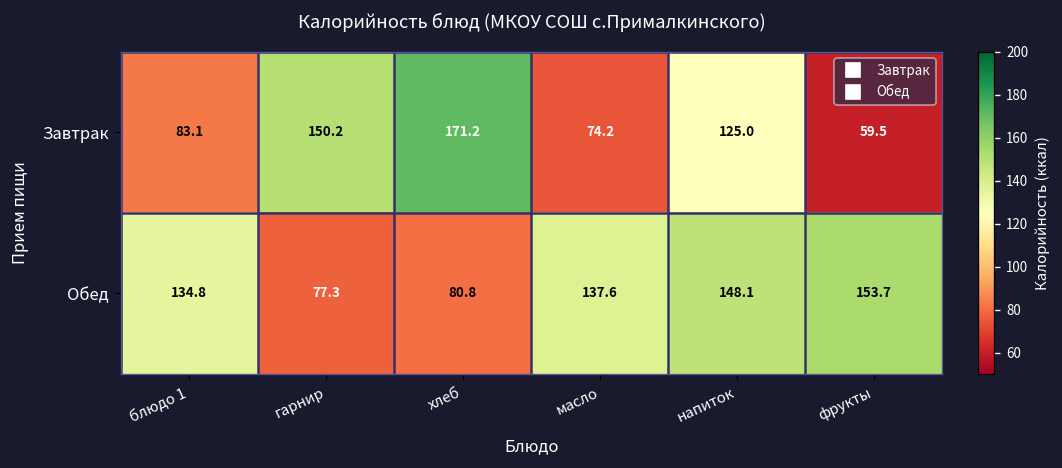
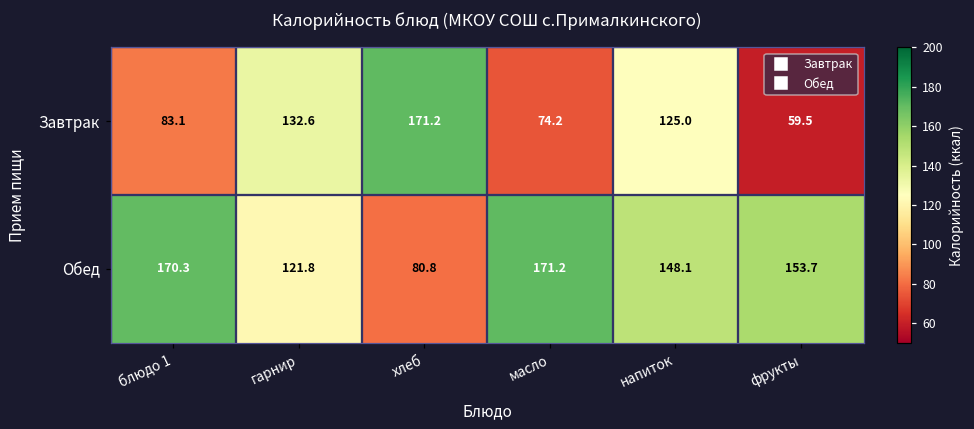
Завтрак, гарнир: 150.2 -> 132.6
Обед, блюдо 1: 134.8 -> 170.3
Обед, гарнир: 77.3 -> 121.8
Обед, масло: 137.6 -> 171.2
